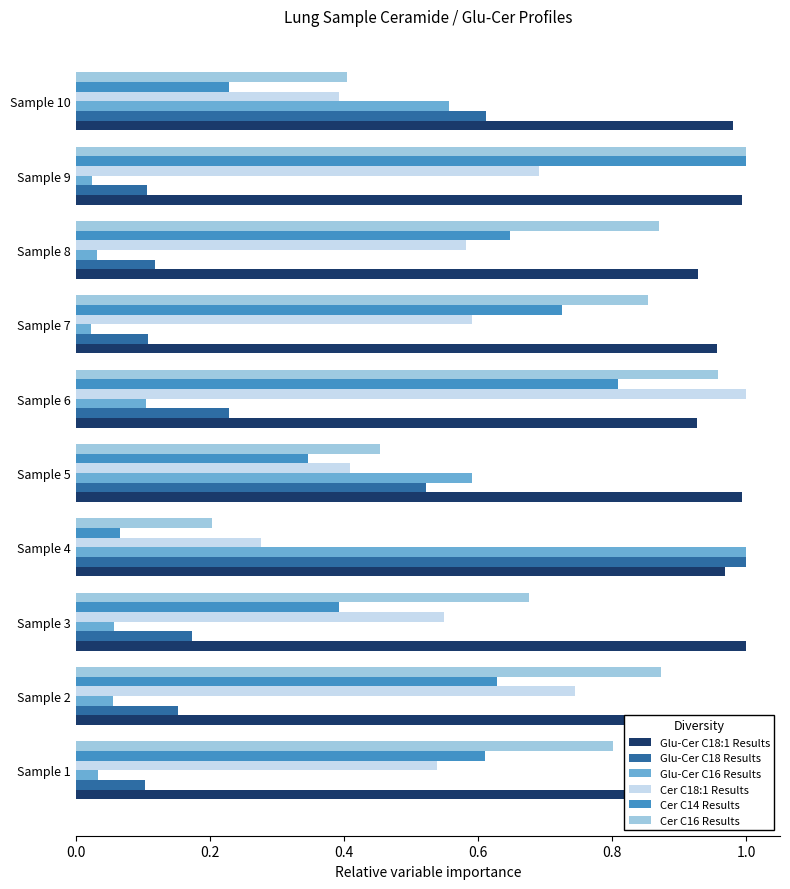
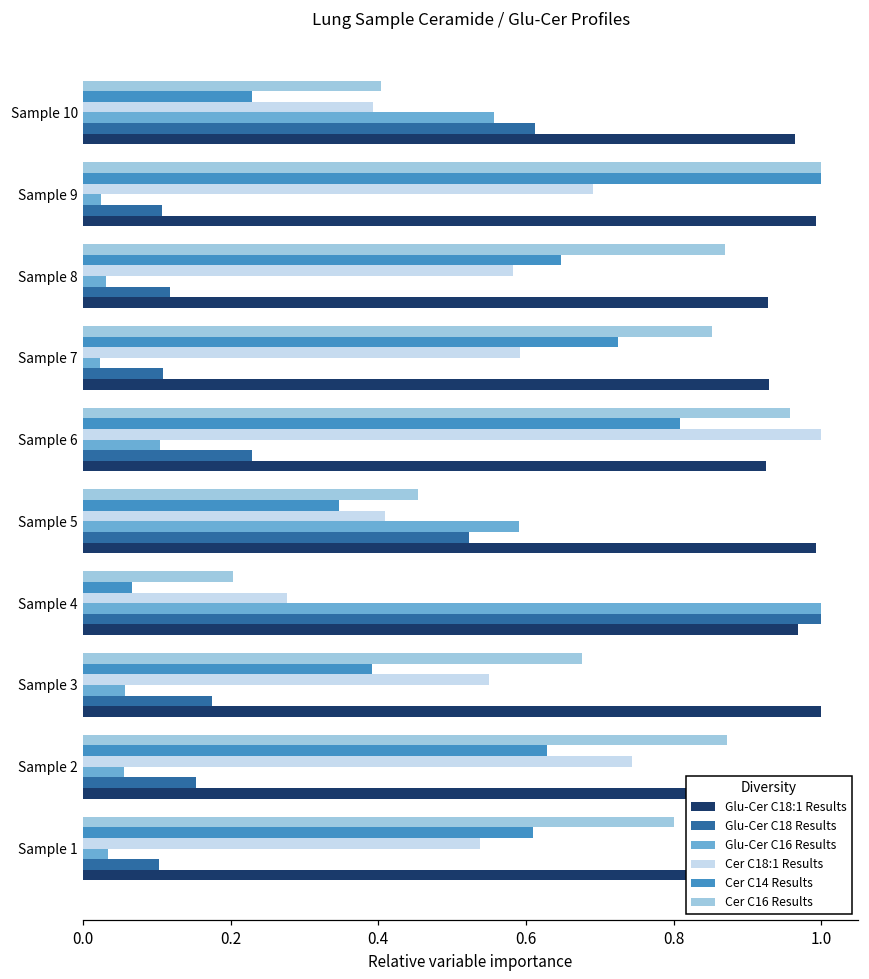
Glu-Cer C18:1 Results, Sample 10: 0.98 -> 0.97
Glu-Cer C18:1 Results, Sample 7: 0.96 -> 0.93
